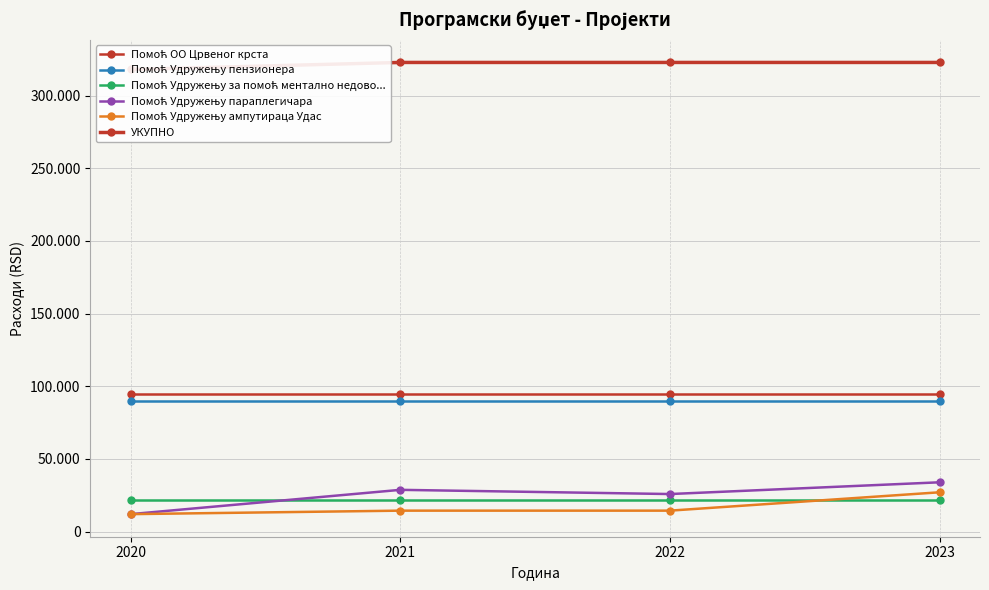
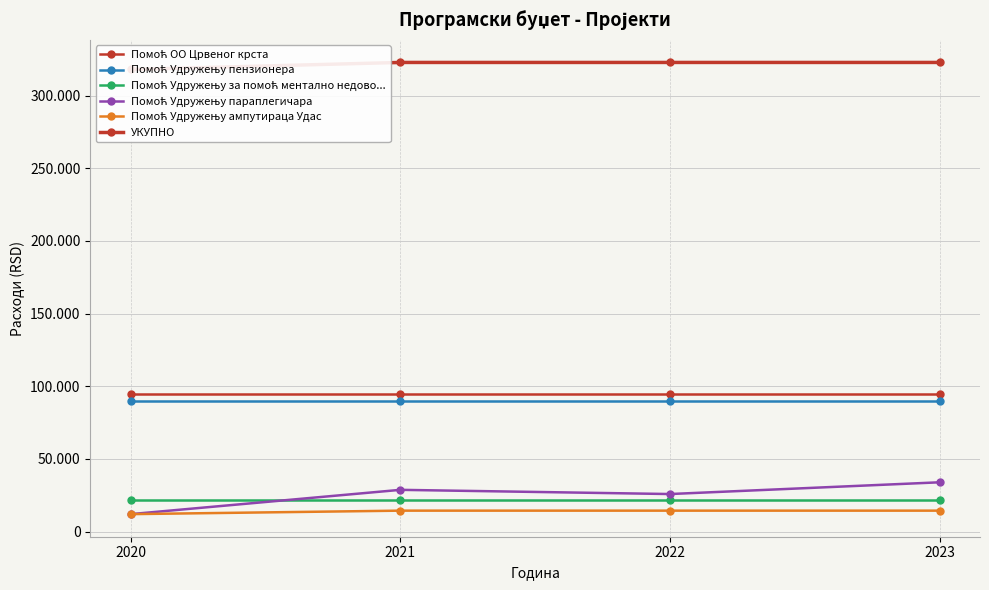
Помоћ Удружењу ампутираца Удас, 2023: 27 -> 14
